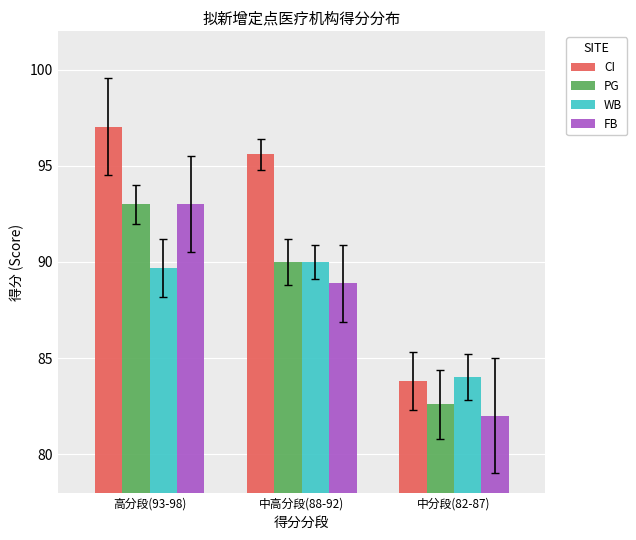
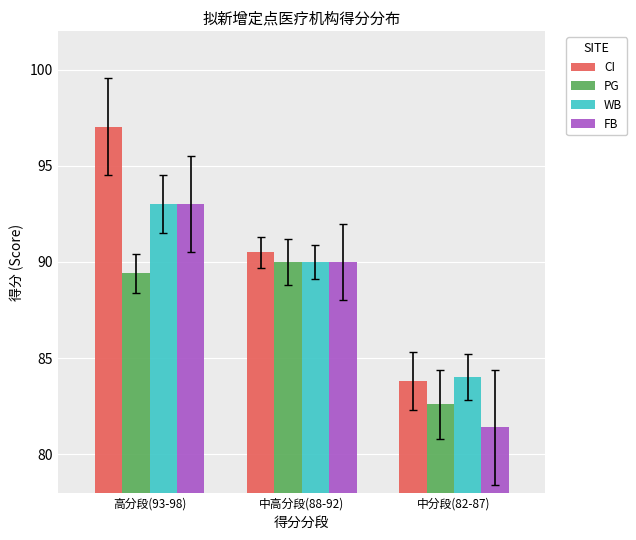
PG, 高分段(93-98): 93.0 -> 89.4
WB, 高分段(93-98): 89.7 -> 93.0
CI, 中高分段(88-92): 95.6 -> 90.5
FB, 中高分段(88-92): 88.9 -> 90.0
FB, 中分段(82-87): 82.0 -> 81.4
